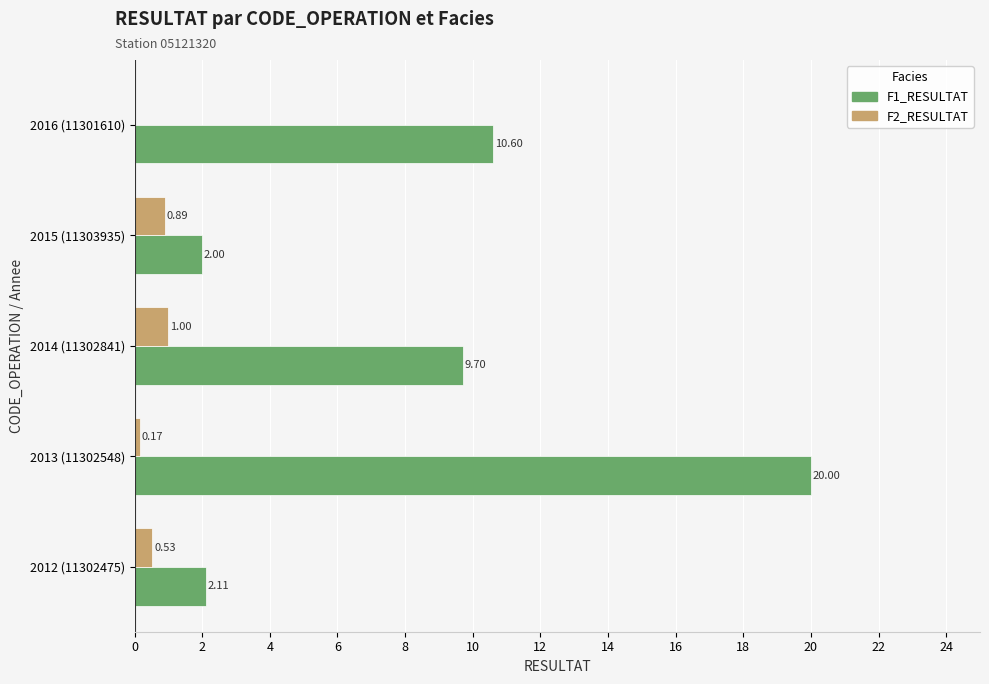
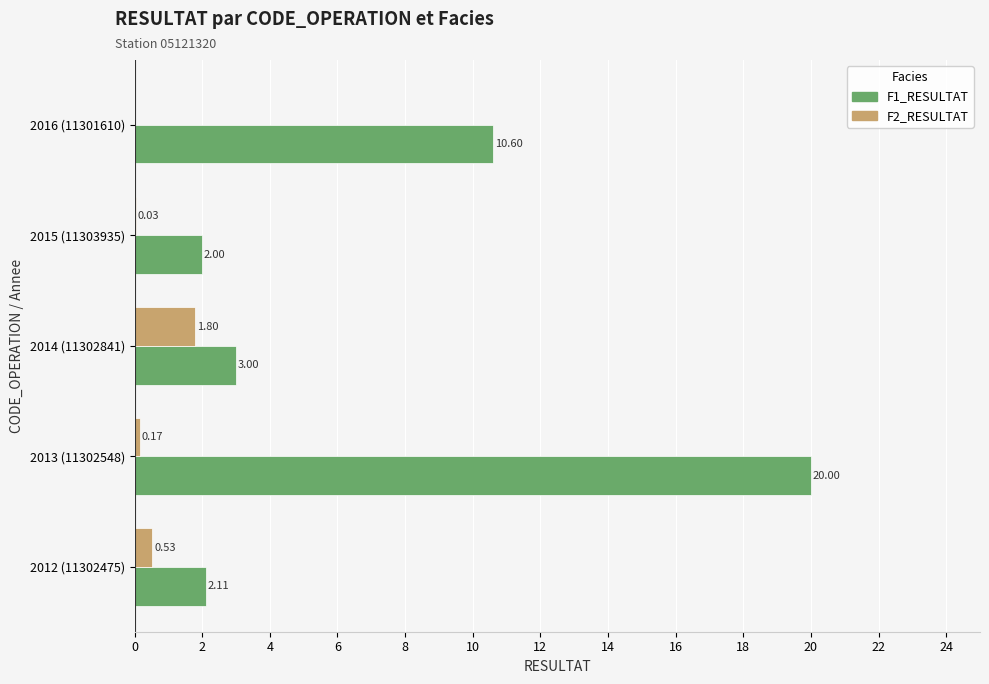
F2_RESULTAT, 2015 (11303935): 0.89 -> 0.03
F2_RESULTAT, 2014 (11302841): 1.00 -> 1.80
F1_RESULTAT, 2014 (11302841): 9.70 -> 3.00
